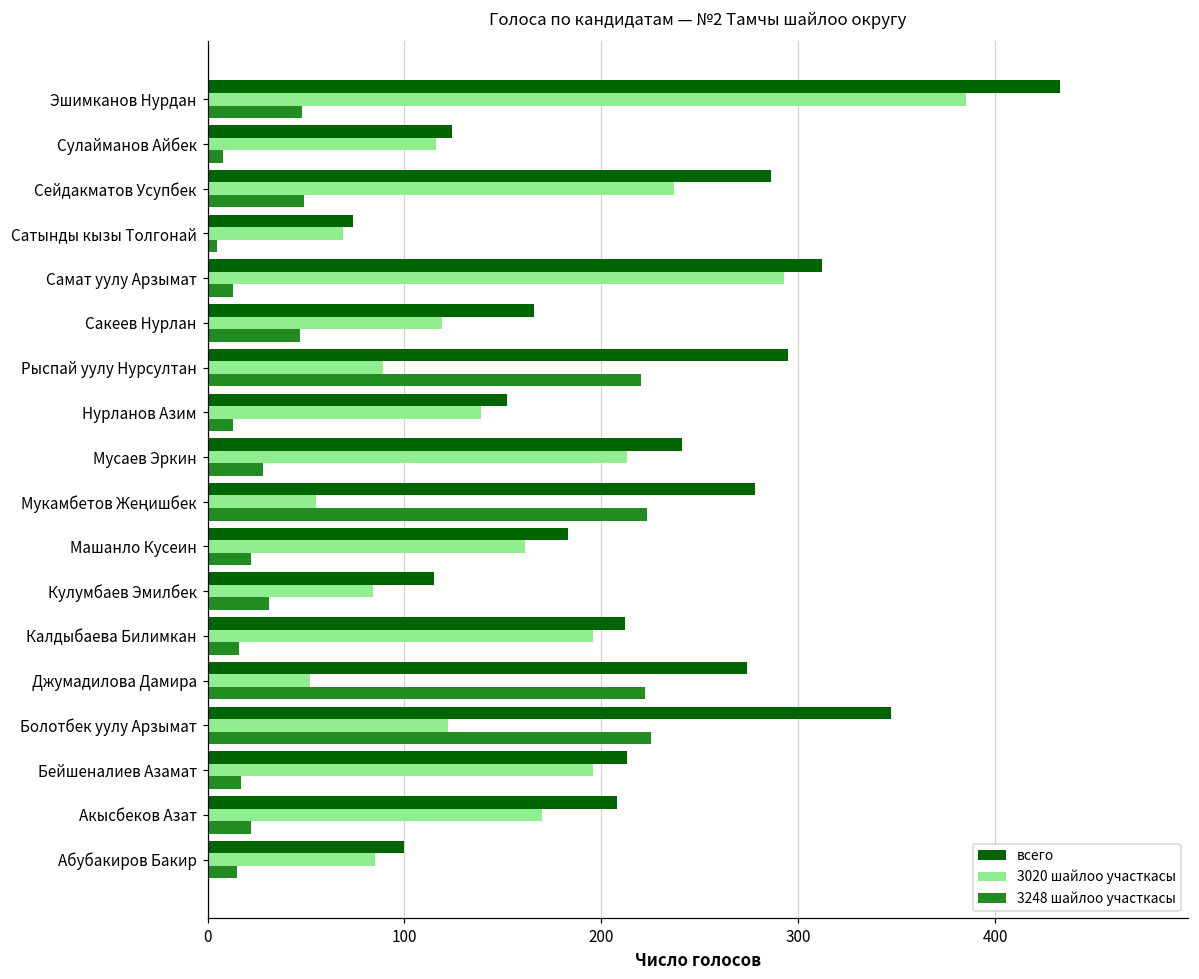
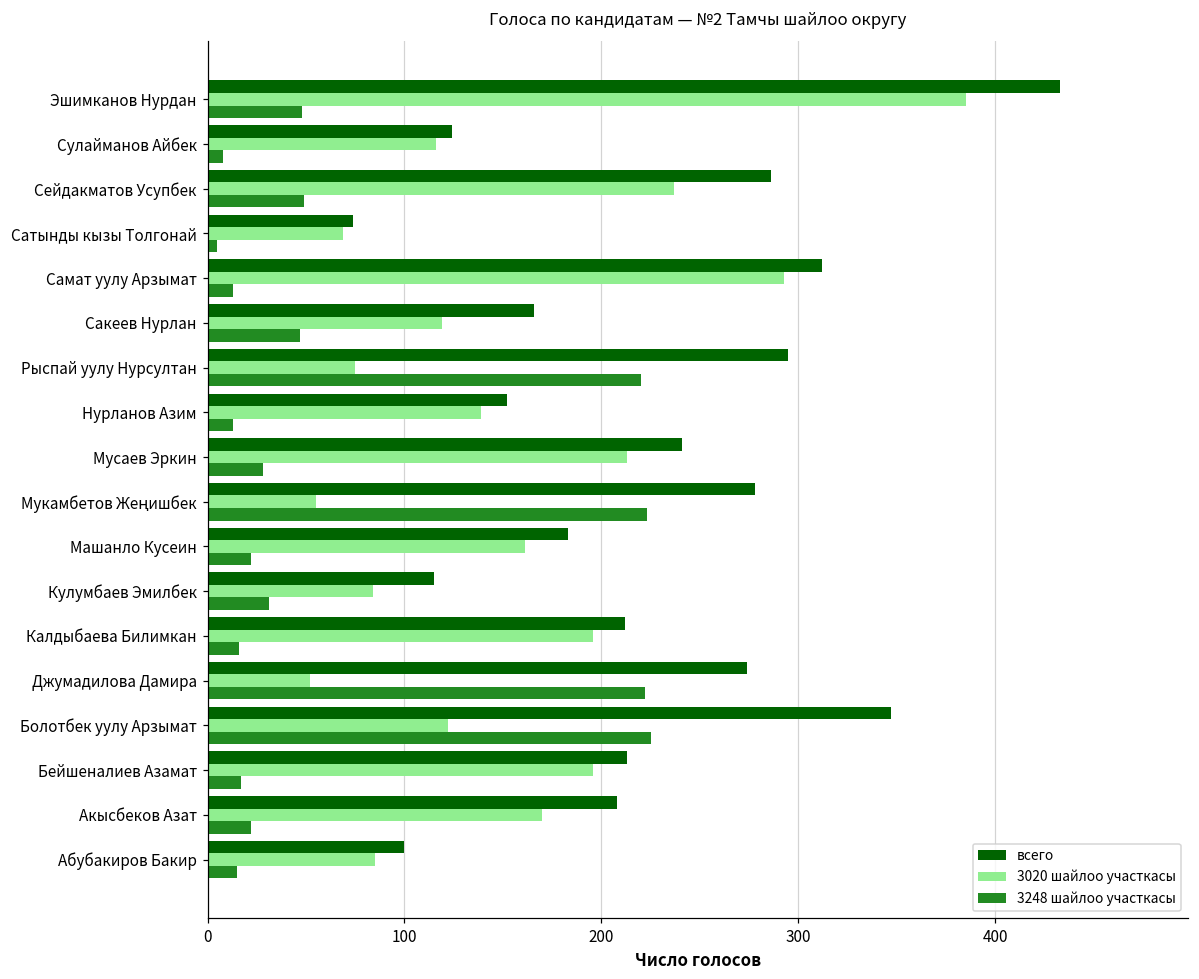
3020 шайлоо участкасы, Рыспай уулу Нурсултан: 89 -> 75
